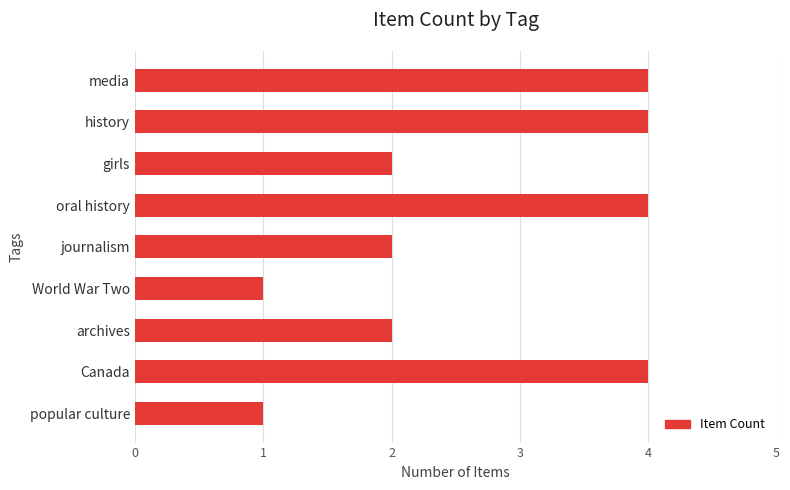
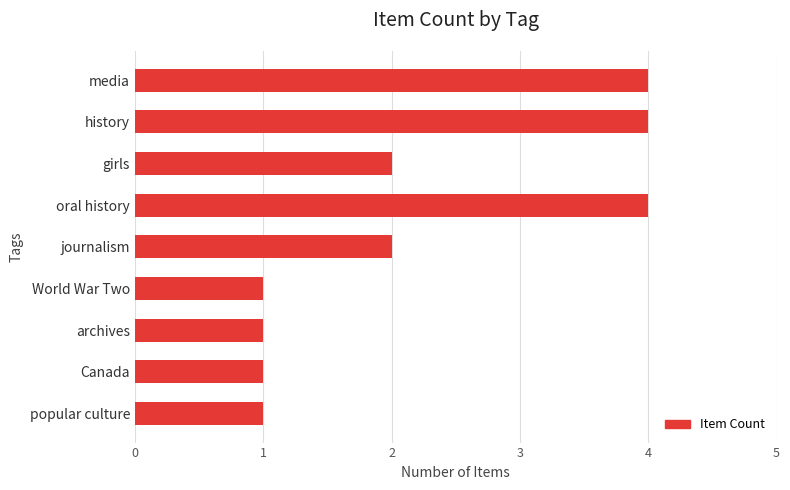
archives: 2 -> 1
Canada: 4 -> 1
